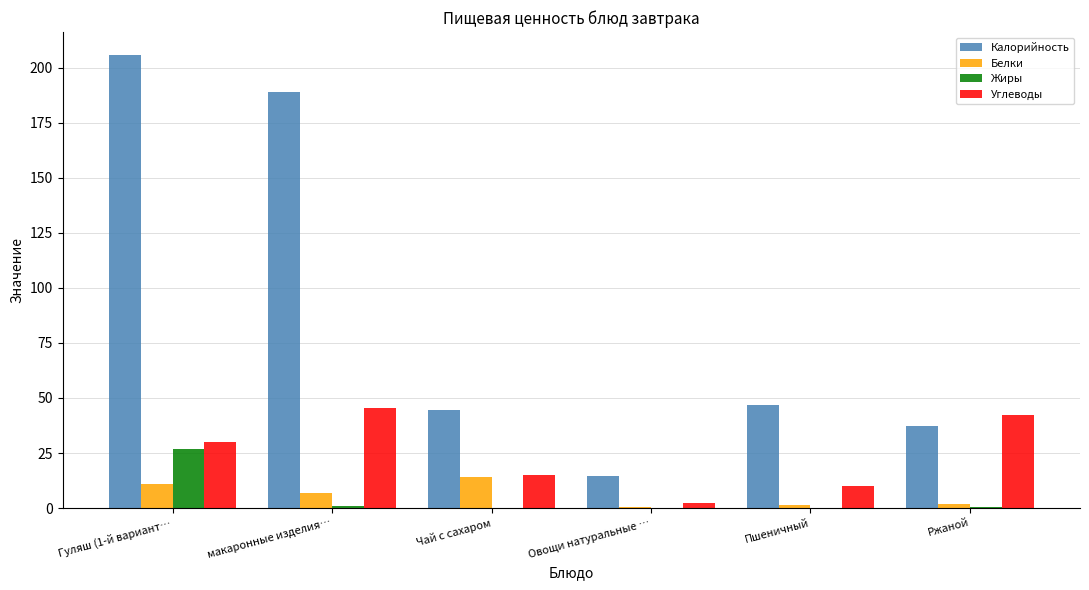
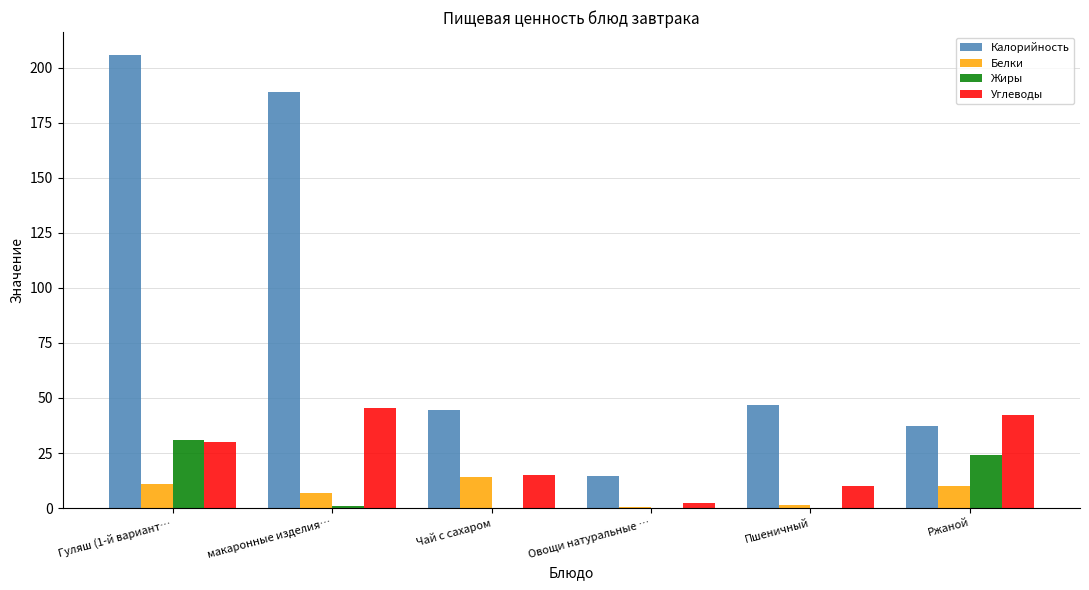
Жиры, Гуляш (1-й вариант…: 27 -> 31
Белки, Ржаной: 2 -> 10
Жиры, Ржаной: 0 -> 24
